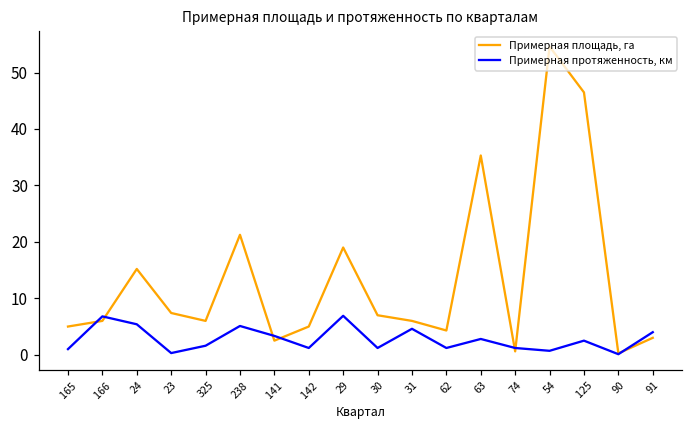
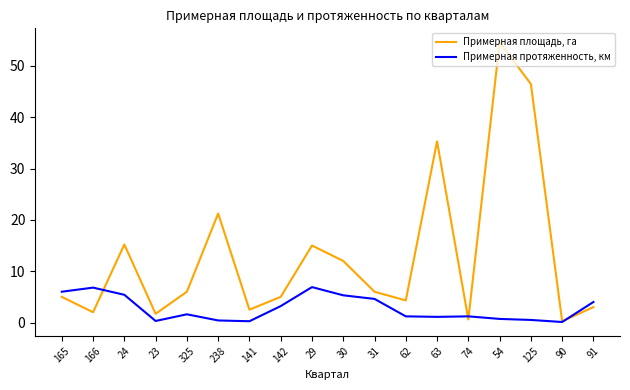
Примерная протяженность, км, 165: 1 -> 6
Примерная площадь, га, 166: 6 -> 2
Примерная площадь, га, 23: 7 -> 2
Примерная протяженность, км, 238: 5 -> 0
Примерная протяженность, км, 141: 3 -> 0
Примерная протяженность, км, 142: 1 -> 3
Примерная площадь, га, 29: 19 -> 15
Примерная площадь, га, 30: 7 -> 12
Примерная протяженность, км, 30: 1 -> 5
Примерная протяженность, км, 63: 3 -> 1
Примерная протяженность, км, 125: 3 -> 1
